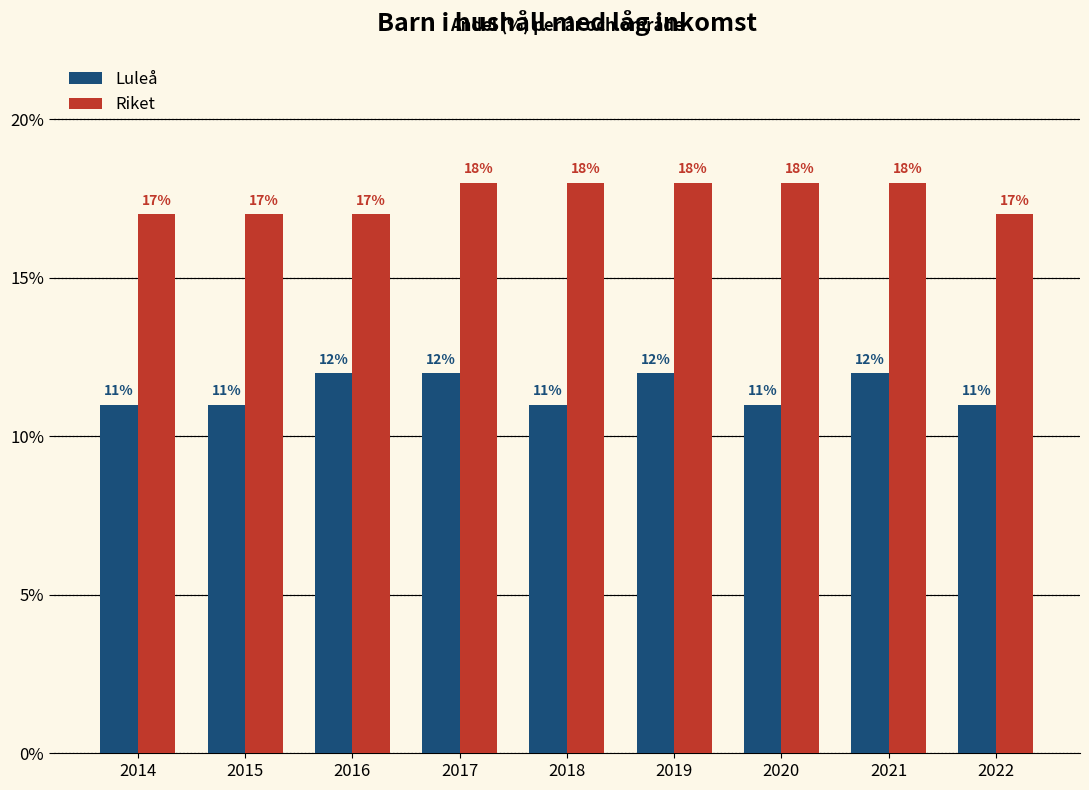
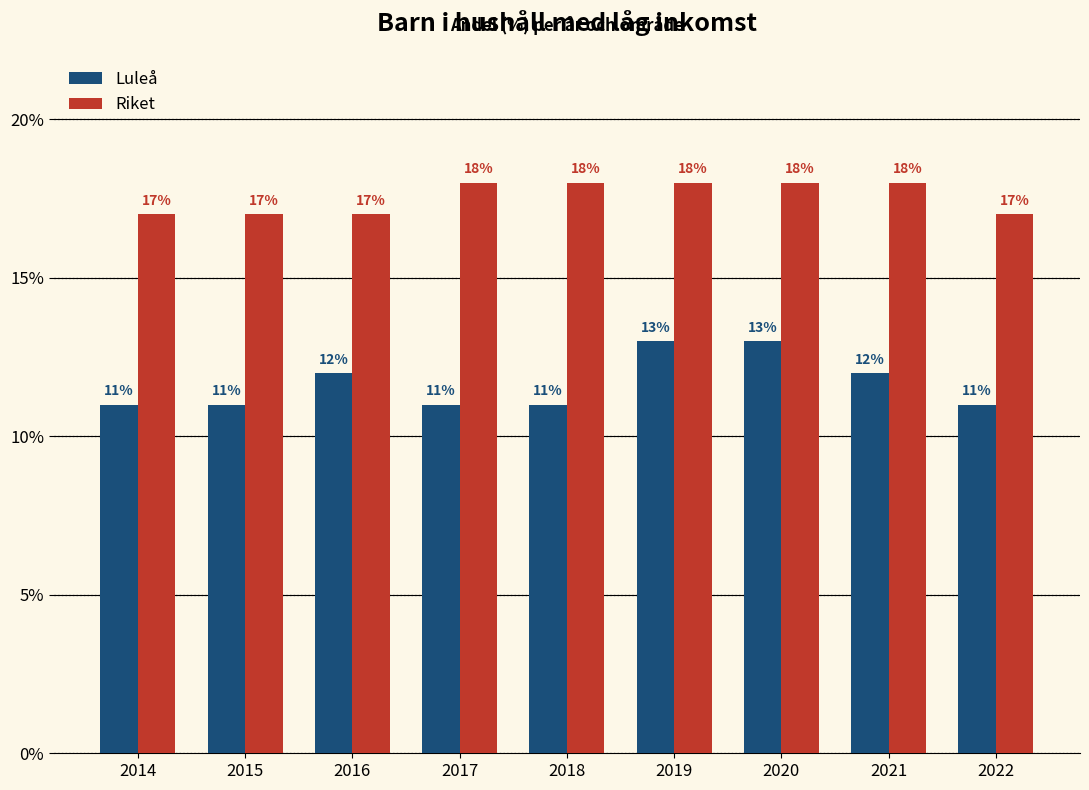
Luleå, 2017: 12% -> 11%
Luleå, 2019: 12% -> 13%
Luleå, 2020: 11% -> 13%
